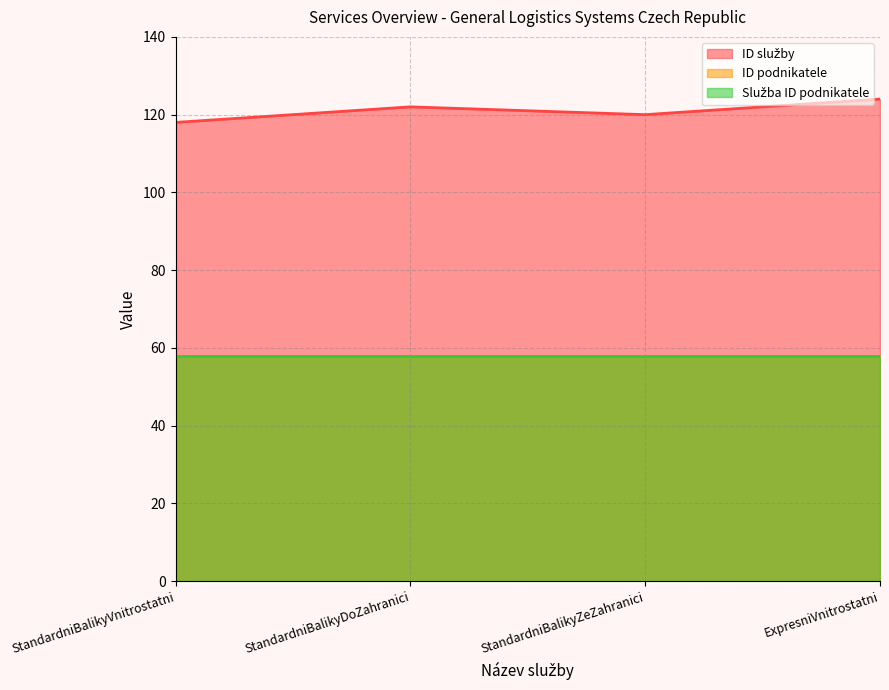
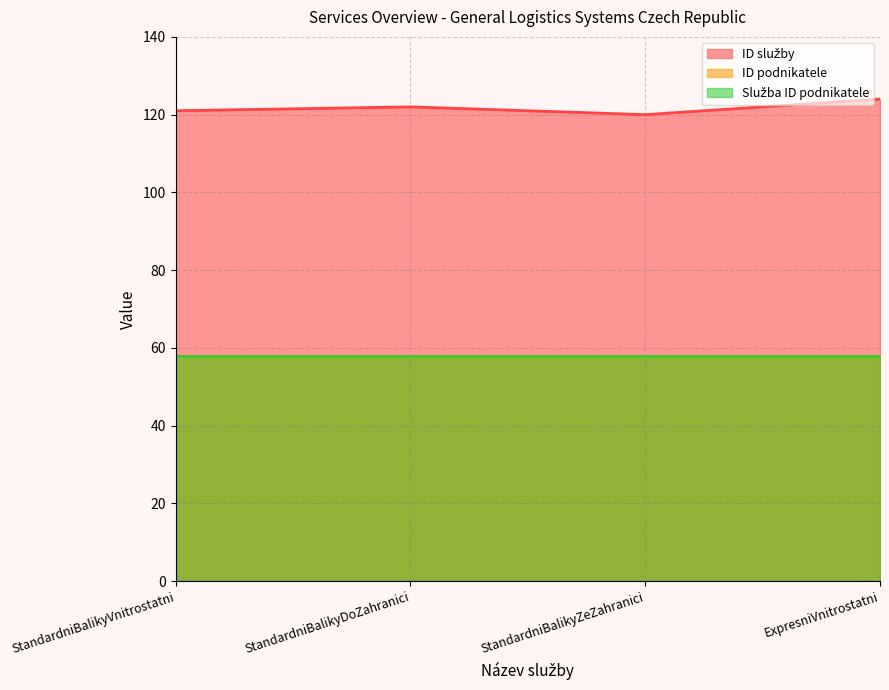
ID služby, StandardniBalikyVnitrostatni: 118 -> 121
